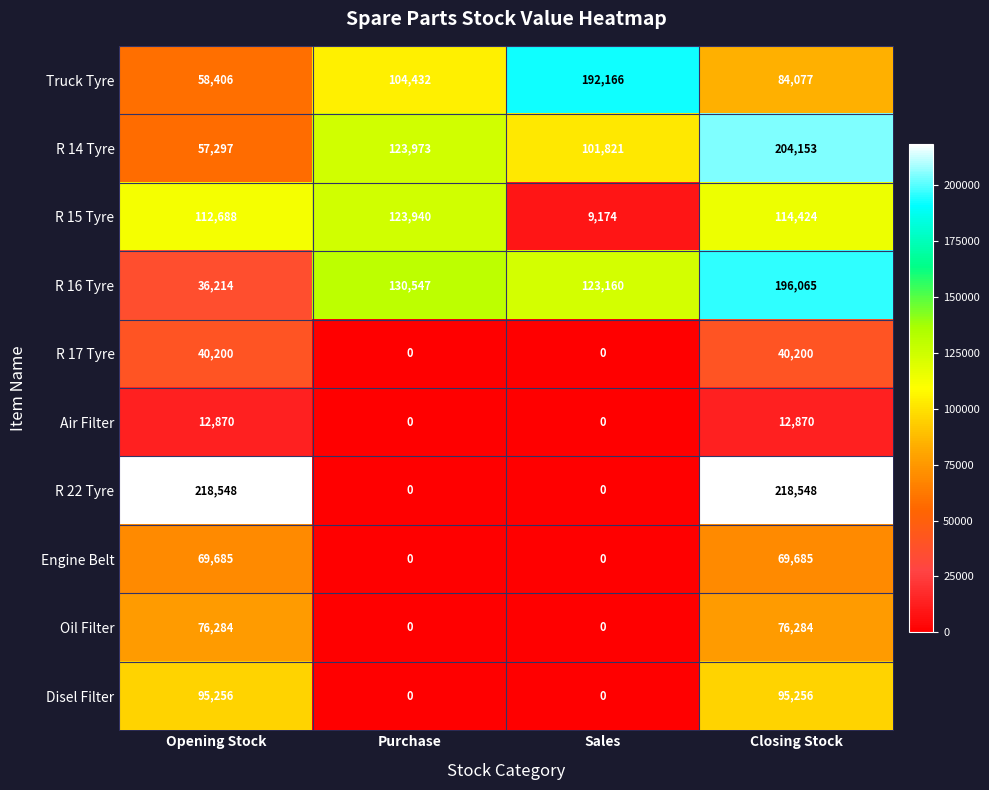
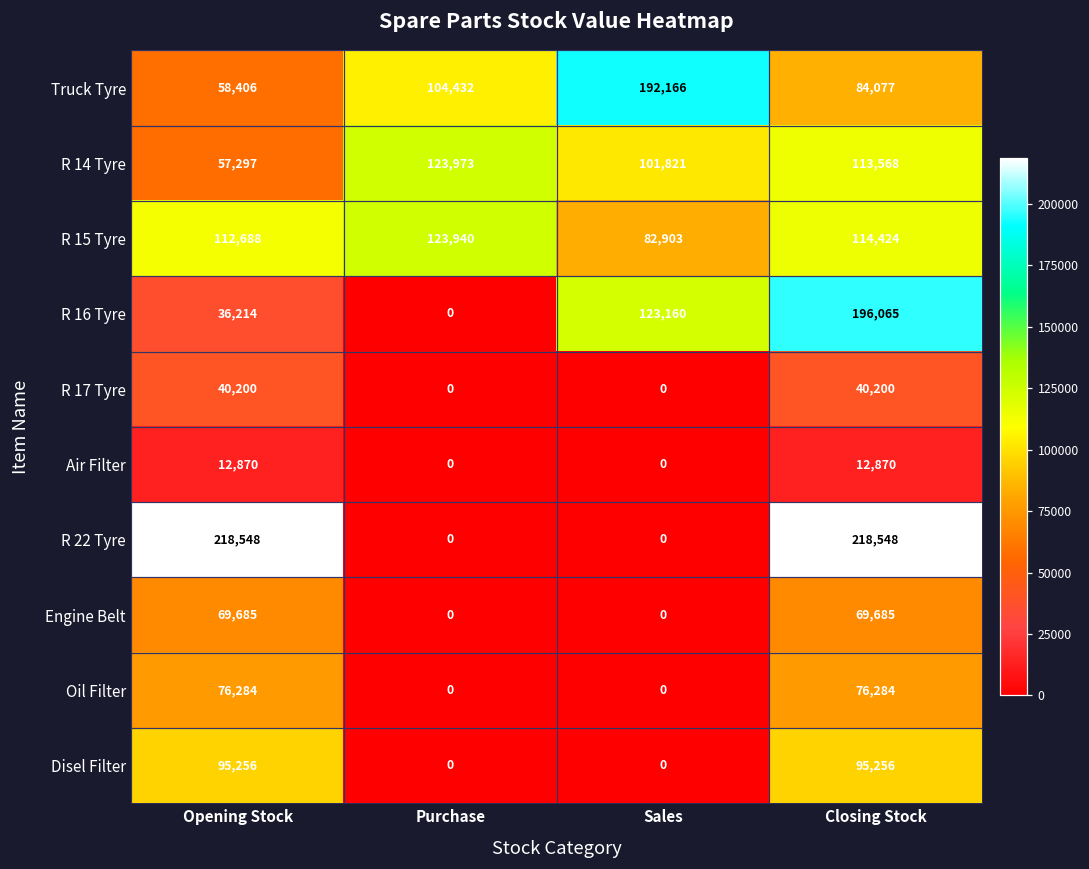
R 14 Tyre, Closing Stock: 204,153 -> 113,568
R 15 Tyre, Sales: 9,174 -> 82,903
R 16 Tyre, Purchase: 130,547 -> 0
